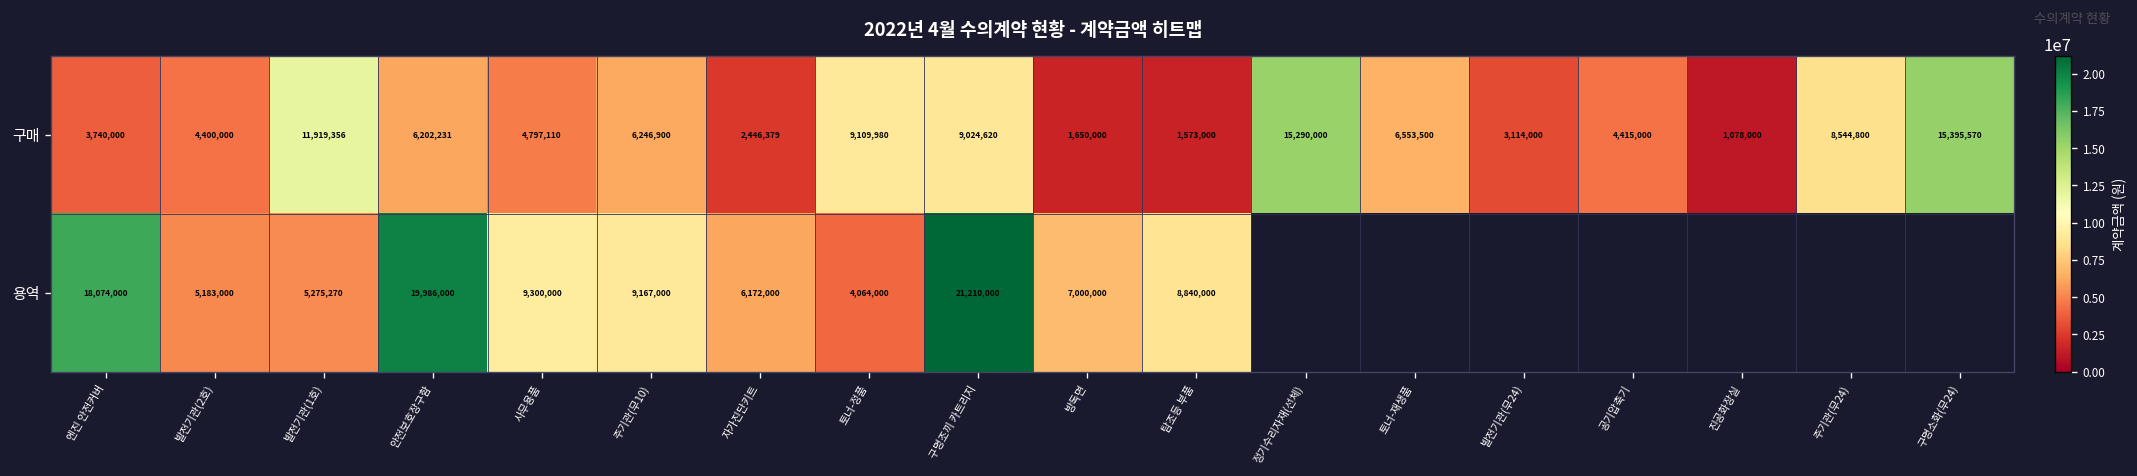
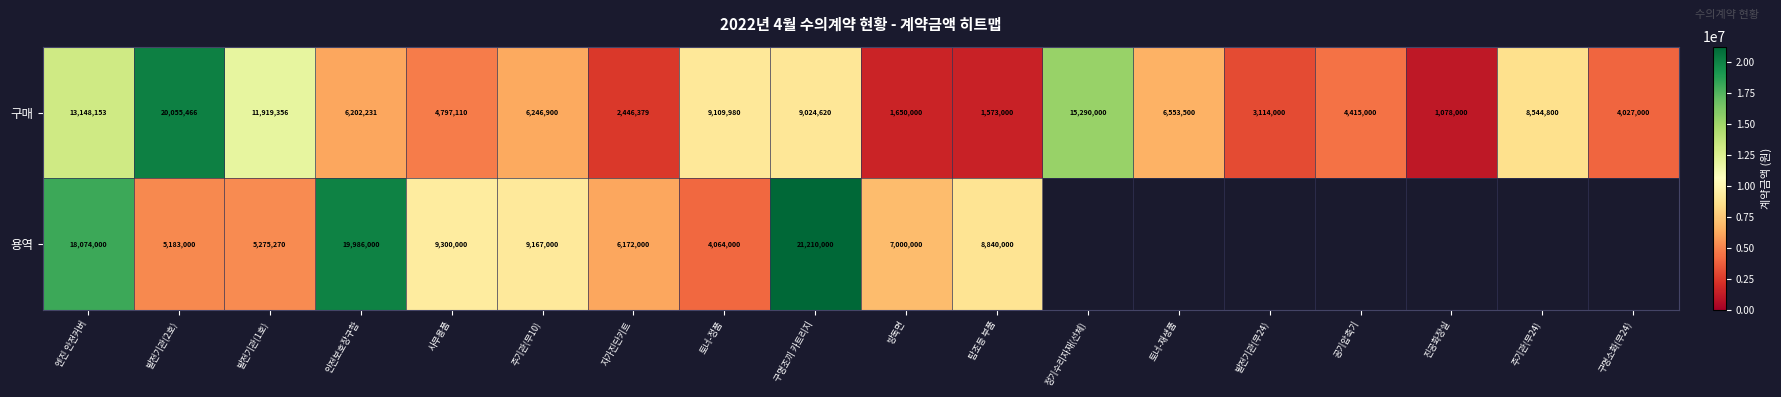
구매, 엔진 안전커버: 3,740,000 -> 13,148,153
구매, 발전기관(2호): 4,400,000 -> 20,055,466
구매, 구명소화(무24): 15,395,570 -> 4,027,000
